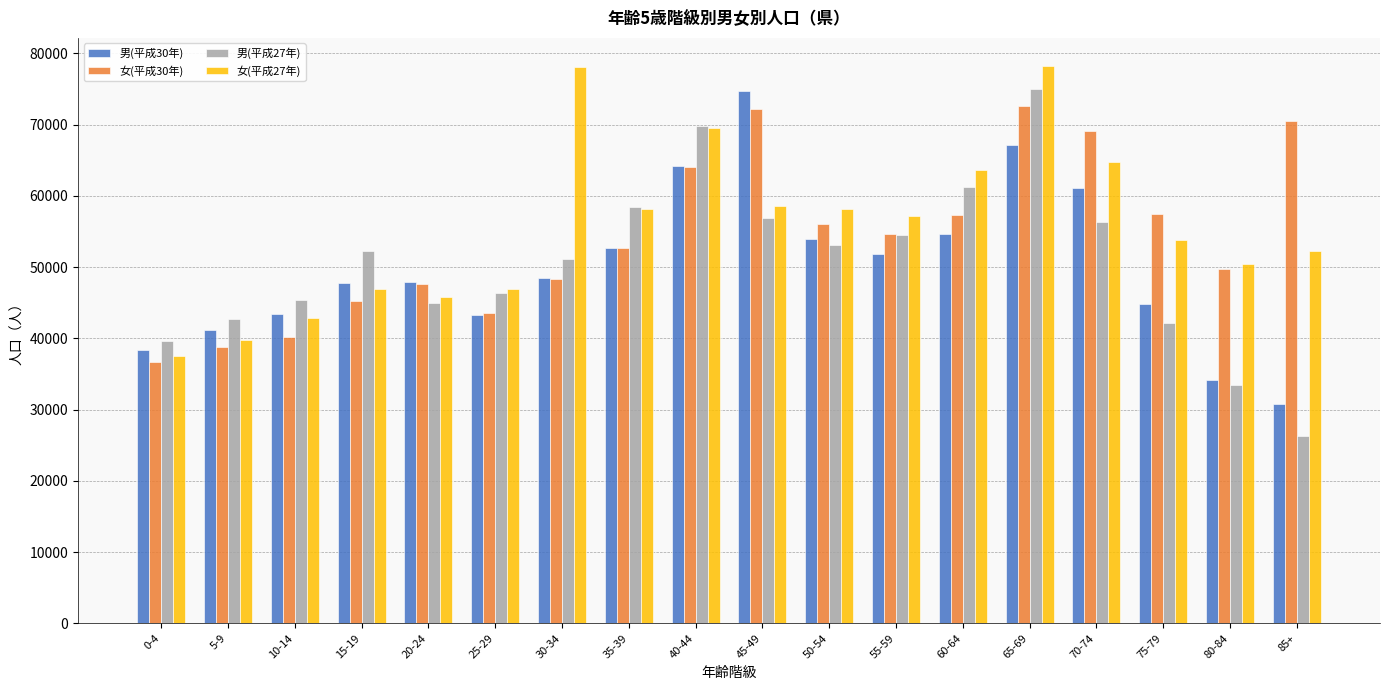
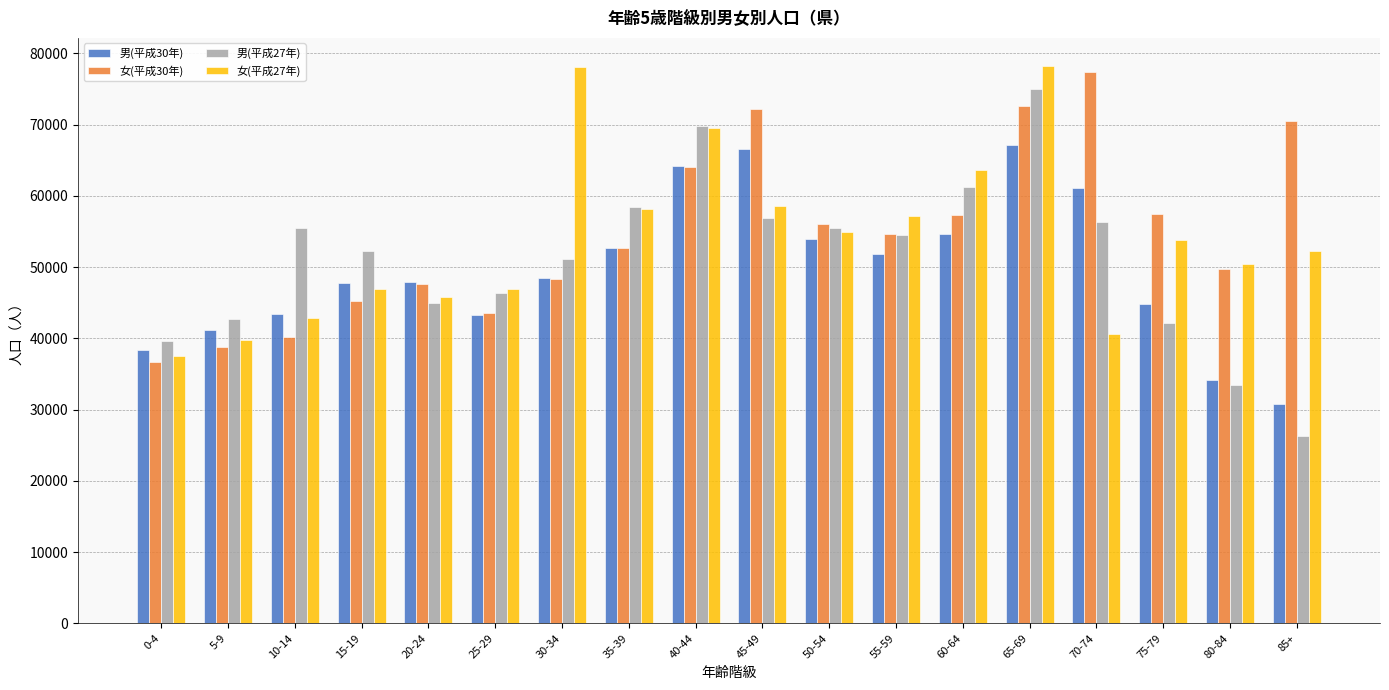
男(平成27年), 10-14: 45000 -> 55000
男(平成30年), 45-49: 75000 -> 67000
男(平成27年), 50-54: 53000 -> 56000
女(平成27年), 50-54: 58000 -> 55000
女(平成30年), 70-74: 69000 -> 77000
女(平成27年), 70-74: 65000 -> 41000
